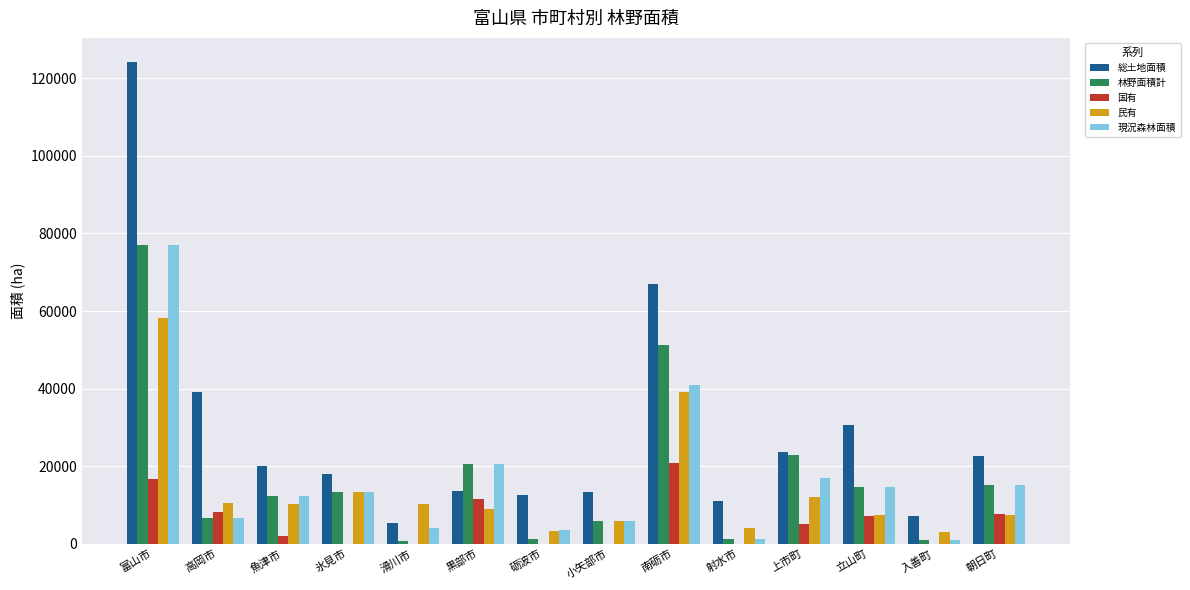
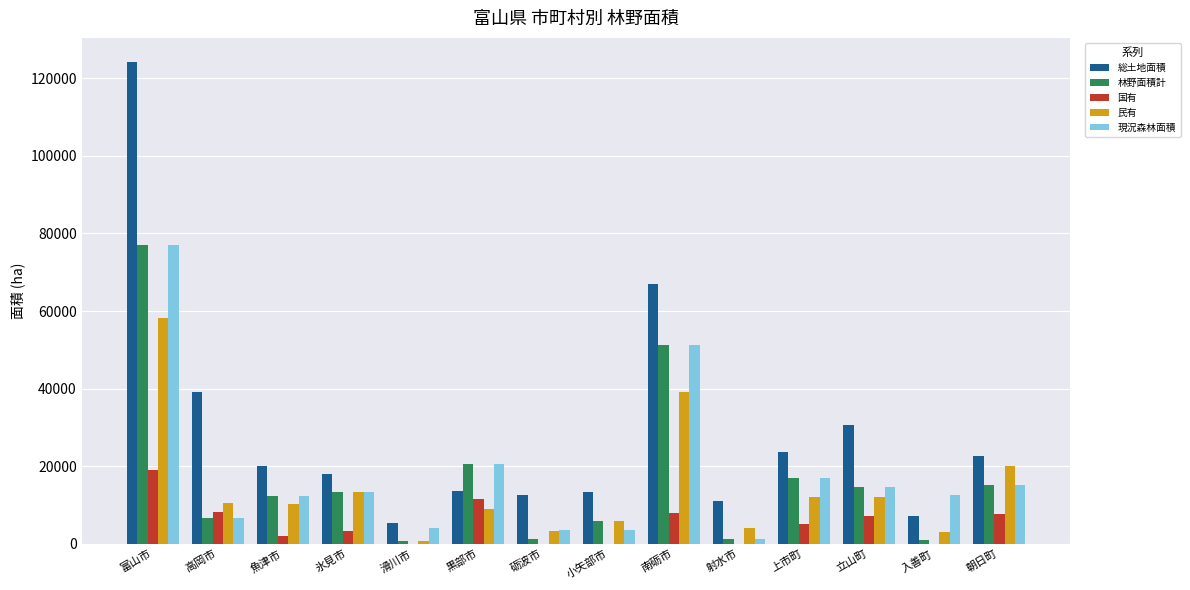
国有, 富山市: 17000 -> 19000
国有, 氷見市: 0 -> 3000
民有, 滑川市: 10000 -> 1000
現況森林面積, 小矢部市: 6000 -> 4000
国有, 南砺市: 21000 -> 8000
現況森林面積, 南砺市: 41000 -> 51000
林野面積計, 上市町: 23000 -> 17000
民有, 立山町: 7000 -> 12000
現況森林面積, 入善町: 1000 -> 13000
民有, 朝日町: 7000 -> 20000
